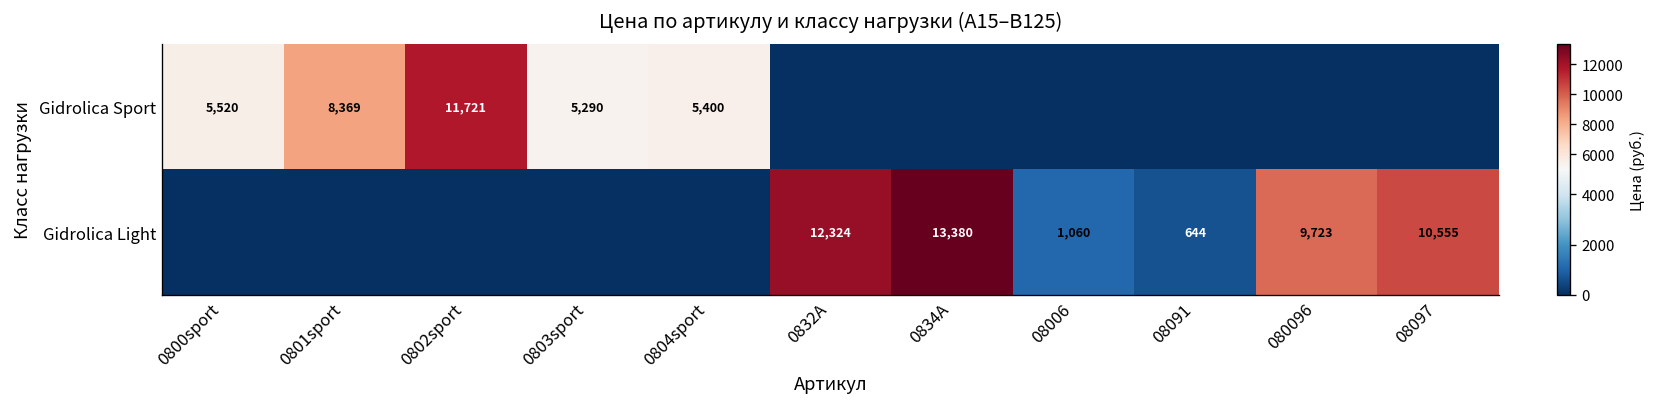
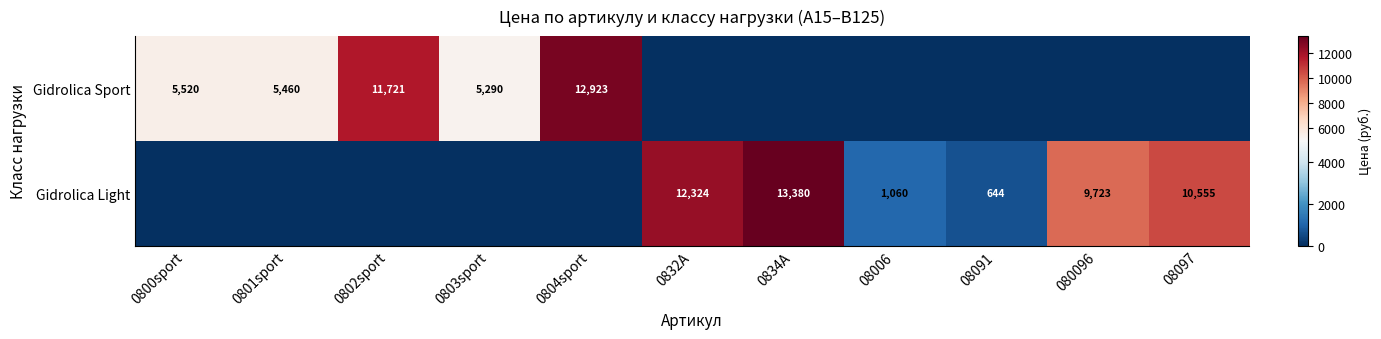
Gidrolica Sport, 0801sport: 8,369 -> 5,460
Gidrolica Sport, 0804sport: 5,400 -> 12,923
